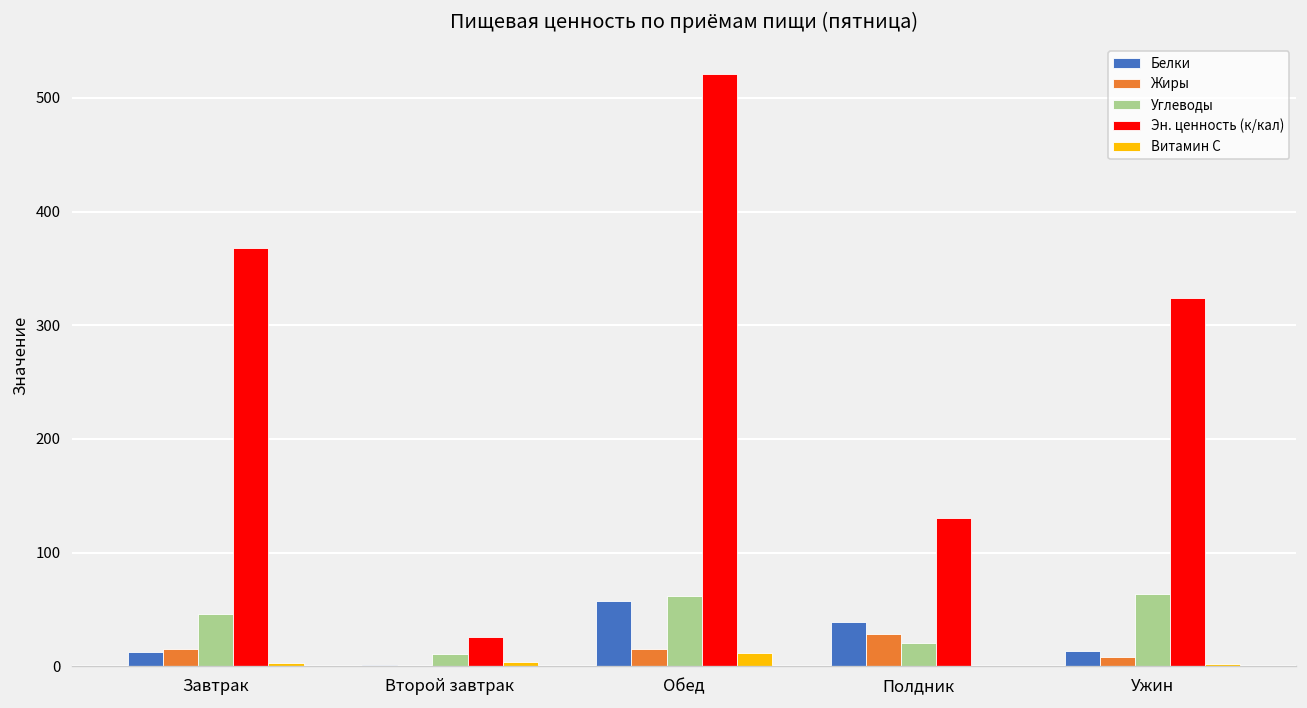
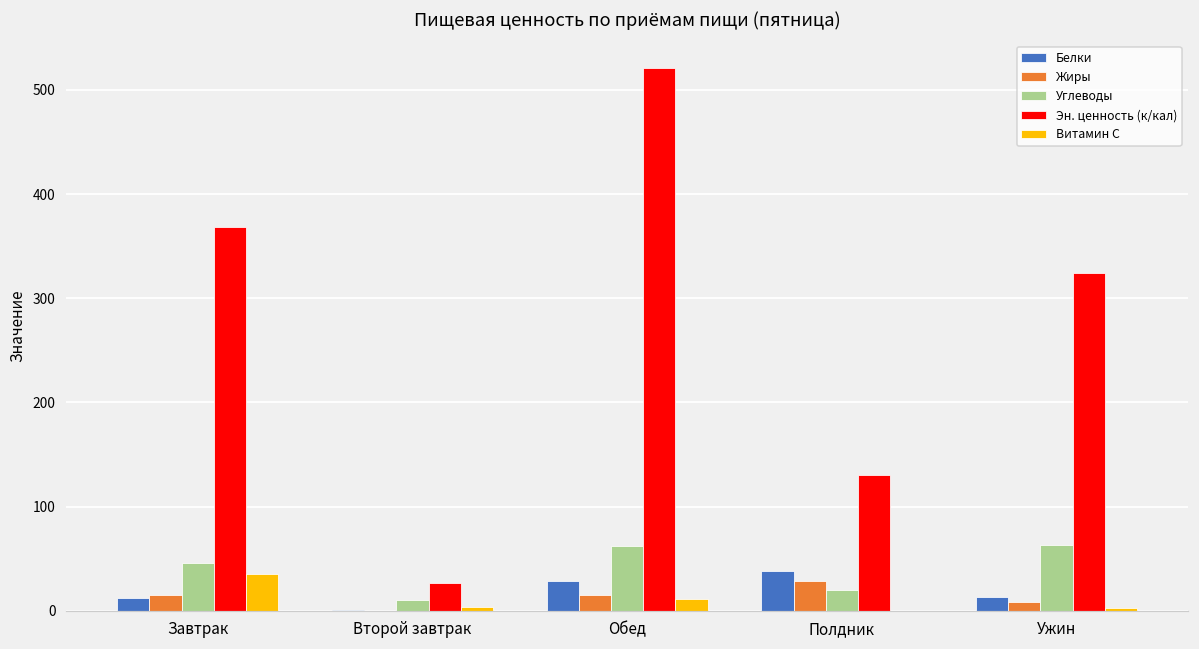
Витамин С, Завтрак: 0 -> 40
Белки, Обед: 60 -> 30
